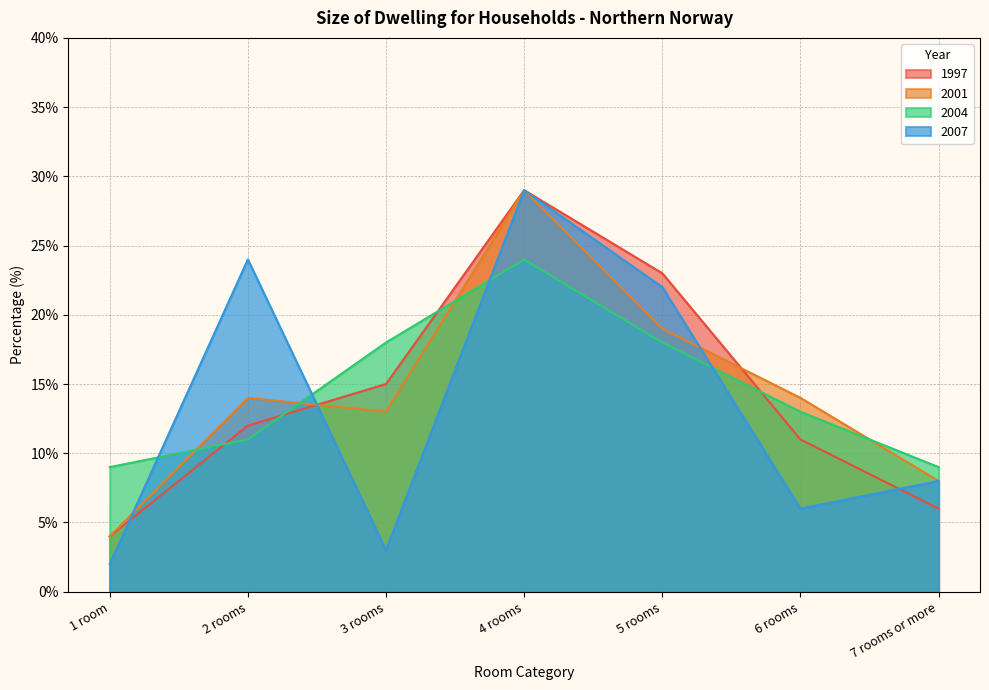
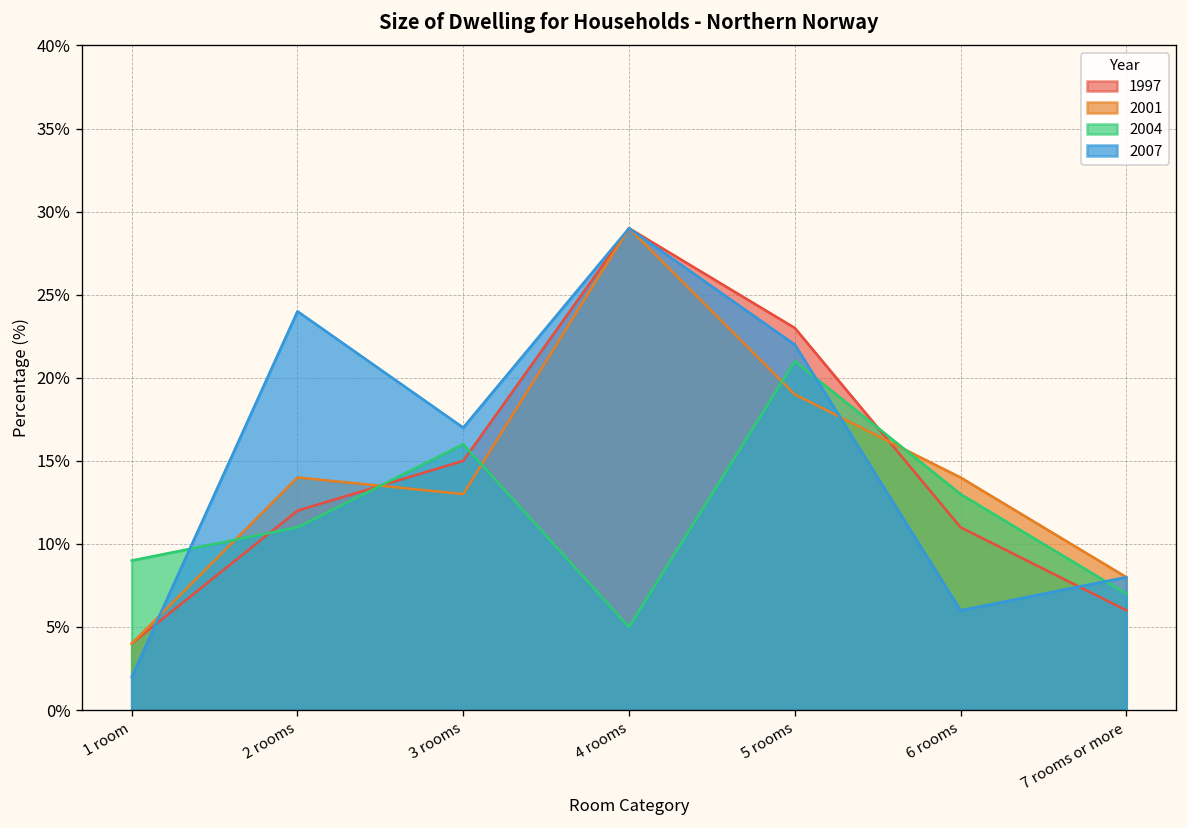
2004, 3 rooms: 18% -> 16%
2007, 3 rooms: 3% -> 17%
2004, 4 rooms: 24% -> 5%
2004, 5 rooms: 18% -> 21%
2004, 7 rooms or more: 9% -> 7%
